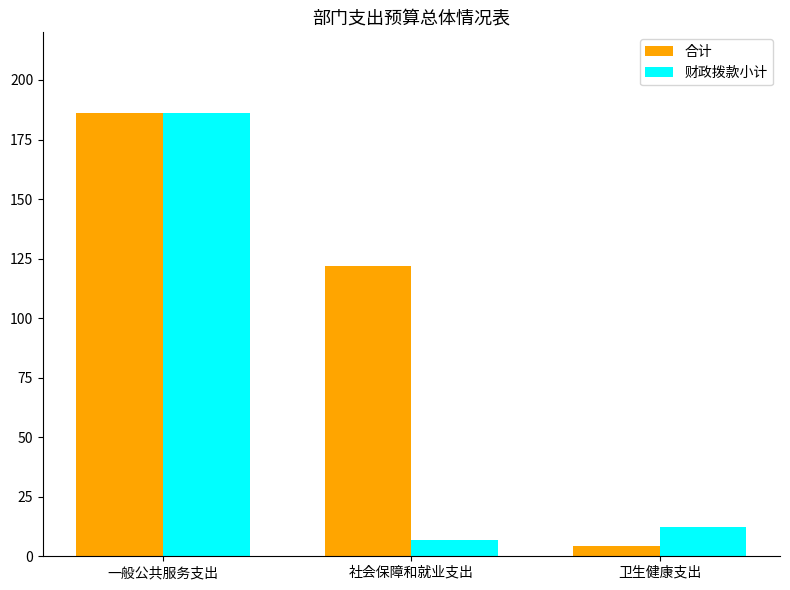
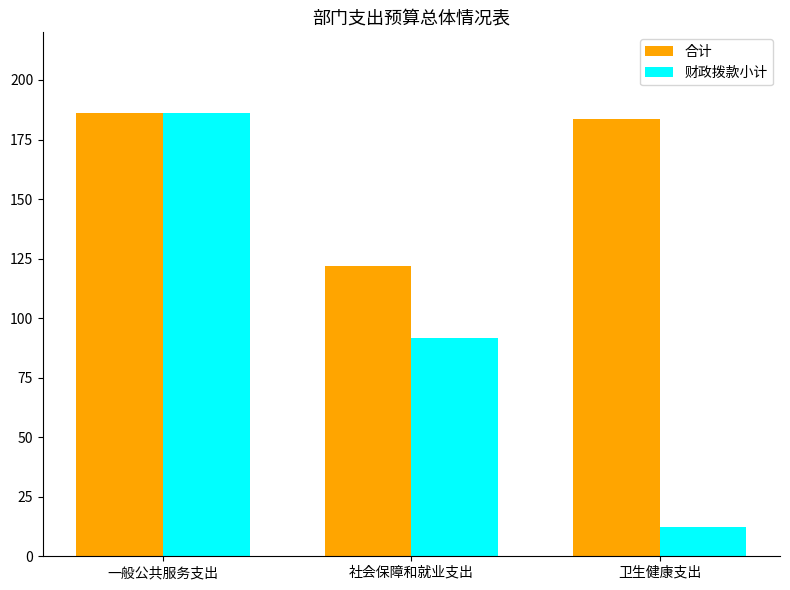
财政拨款小计, 社会保障和就业支出: 7 -> 92
合计, 卫生健康支出: 4 -> 184
